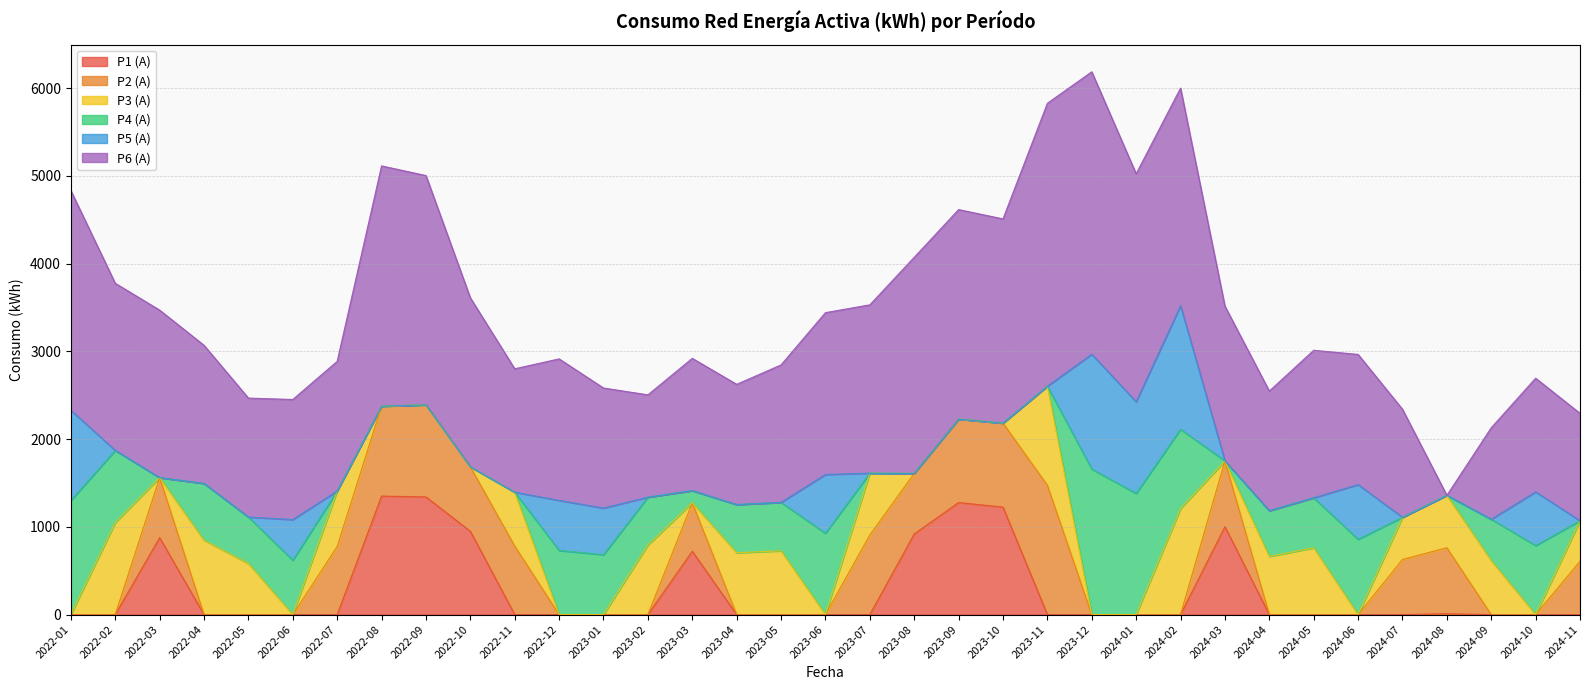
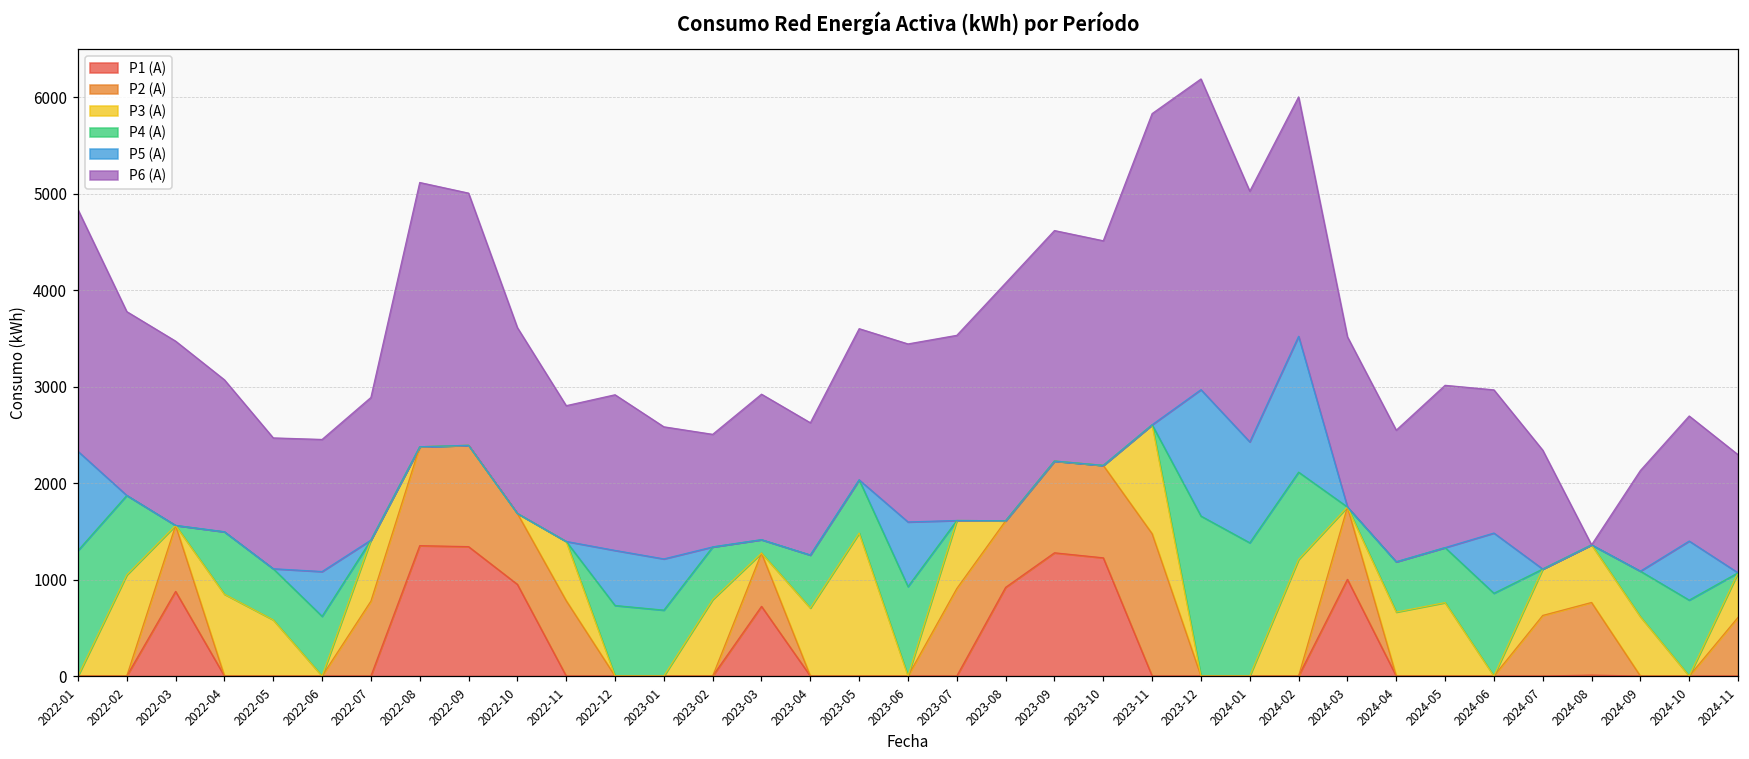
P3 (A), 2023-05: 700 -> 1500
